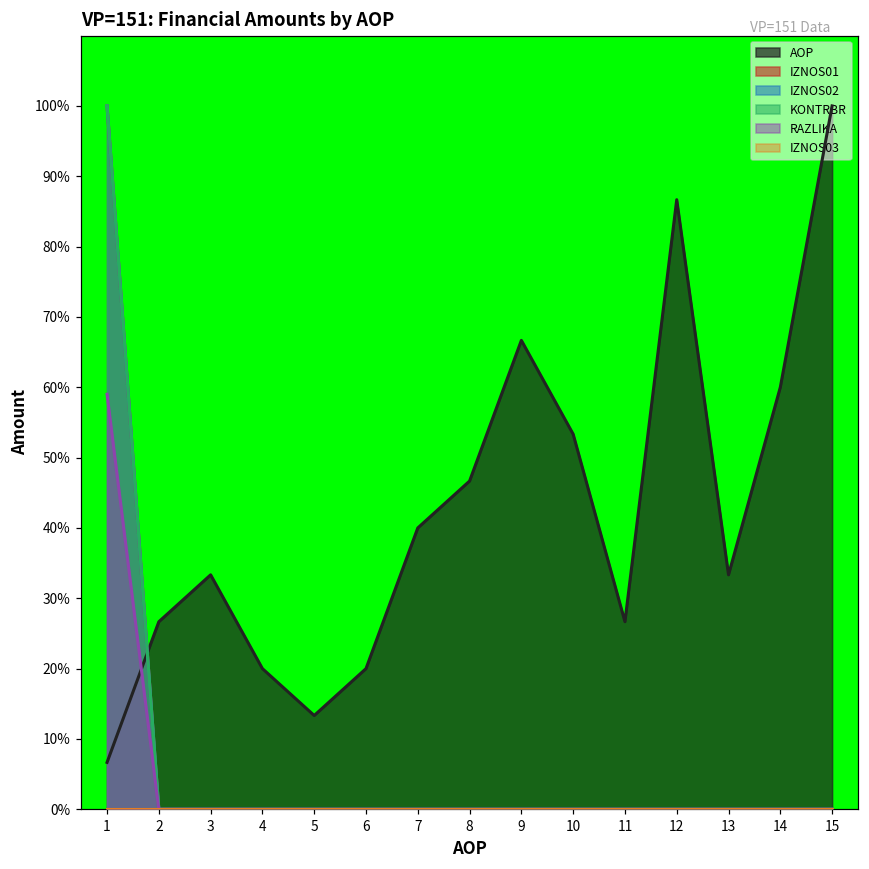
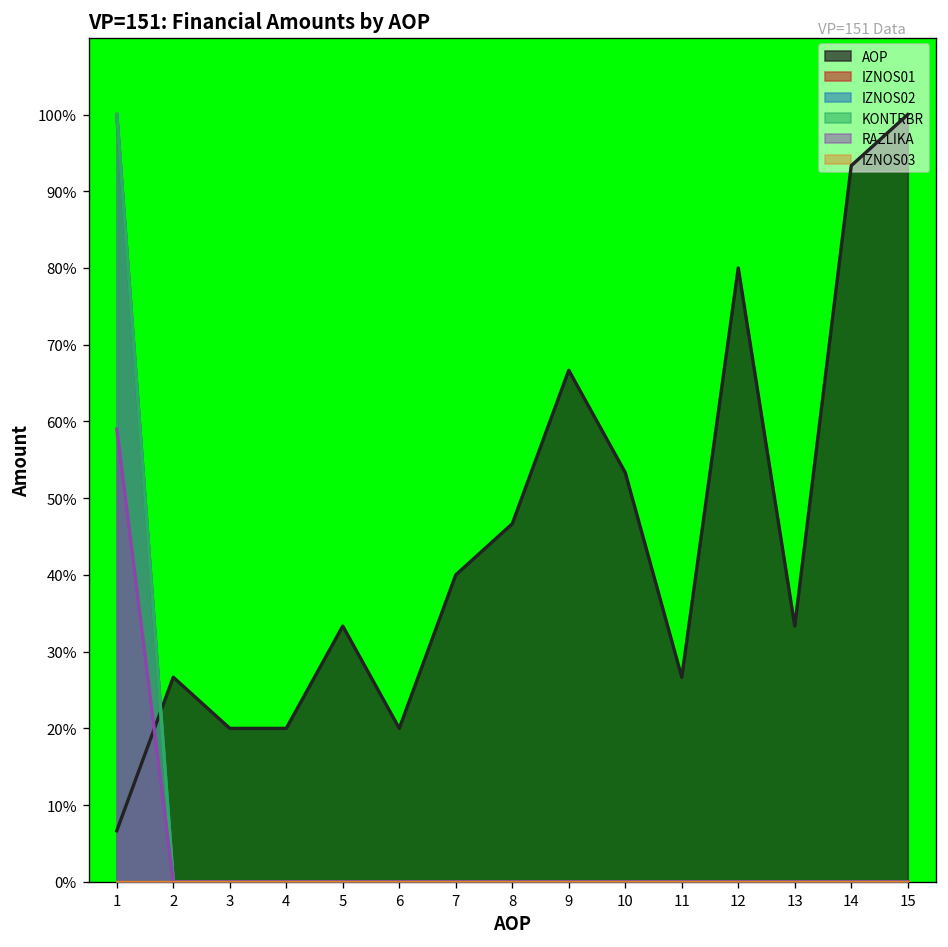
AOP, 3: 33% -> 20%
AOP, 5: 13% -> 33%
AOP, 12: 87% -> 80%
AOP, 14: 60% -> 93%
